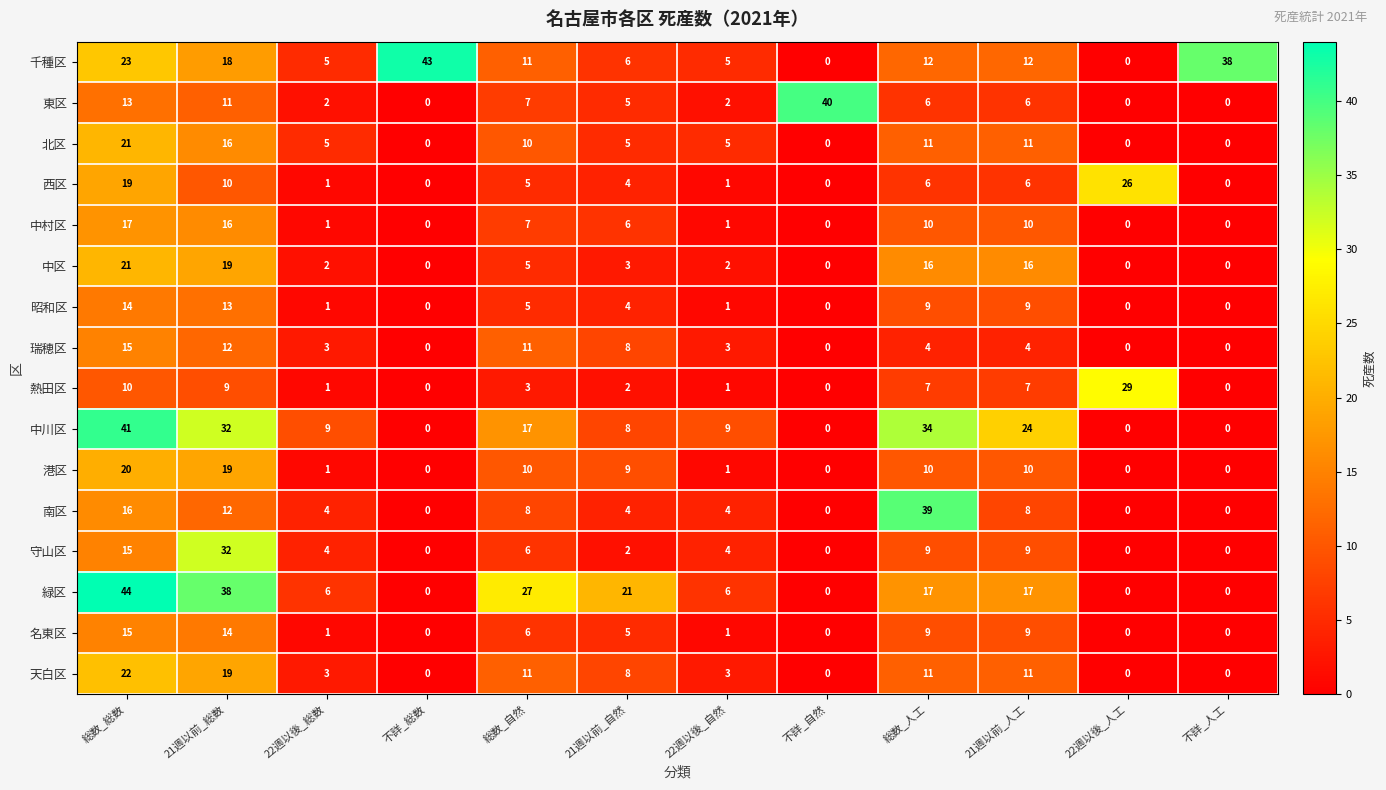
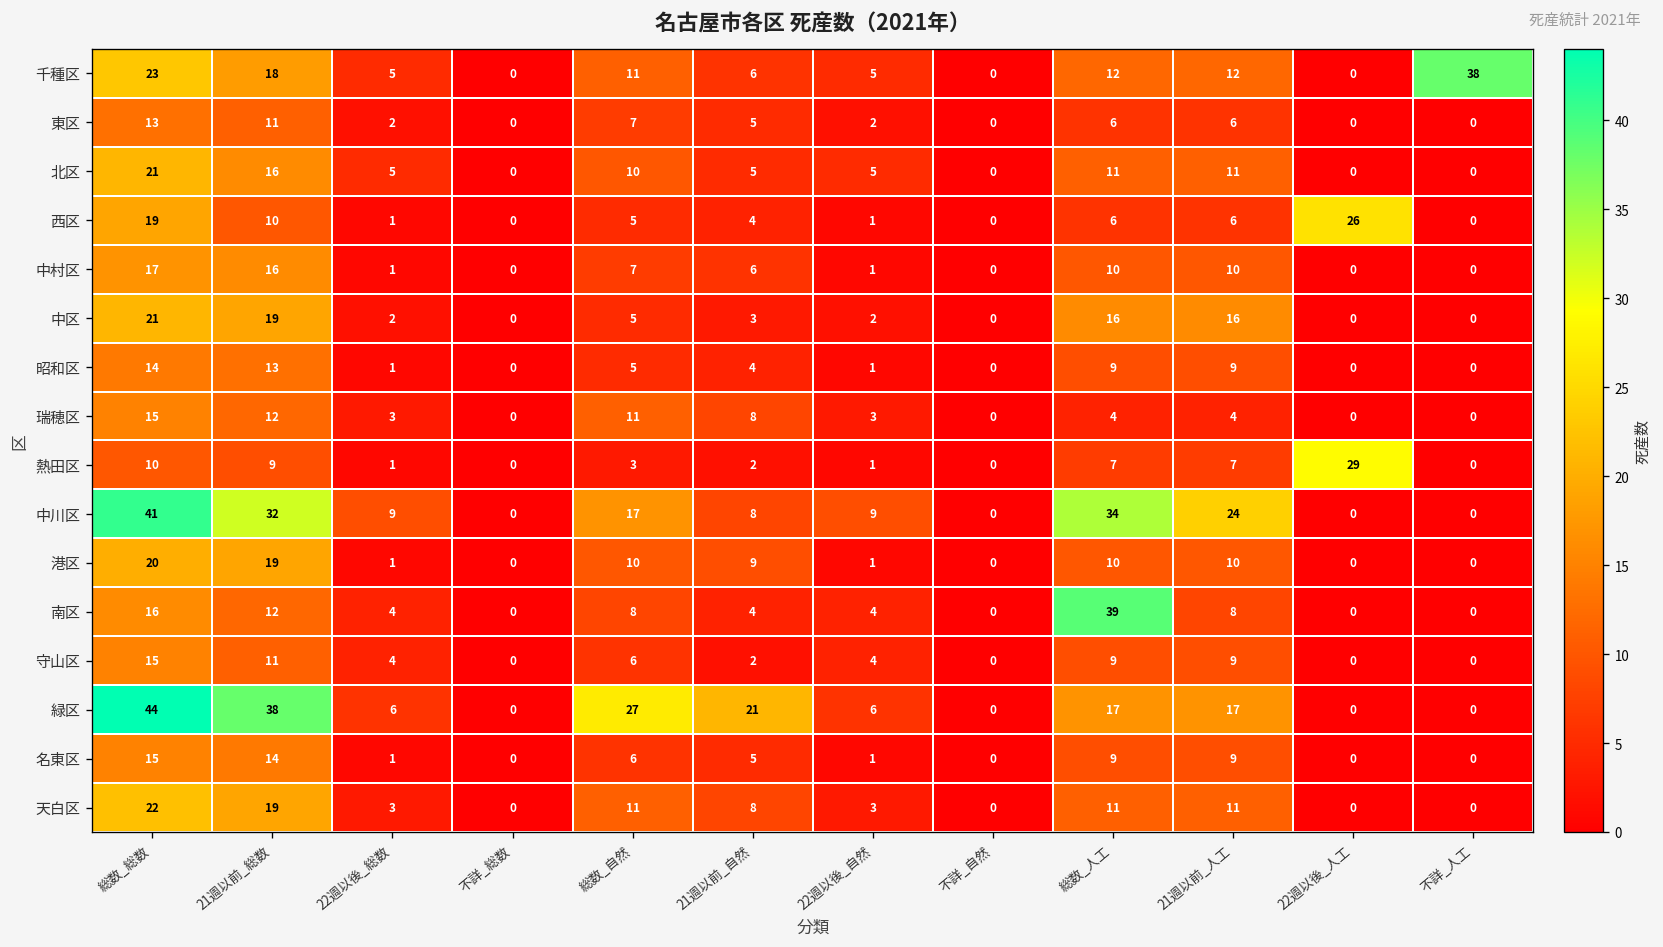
千種区, 不詳_総数: 43 -> 0
東区, 不詳_自然: 40 -> 0
守山区, 21週以前_総数: 32 -> 11
